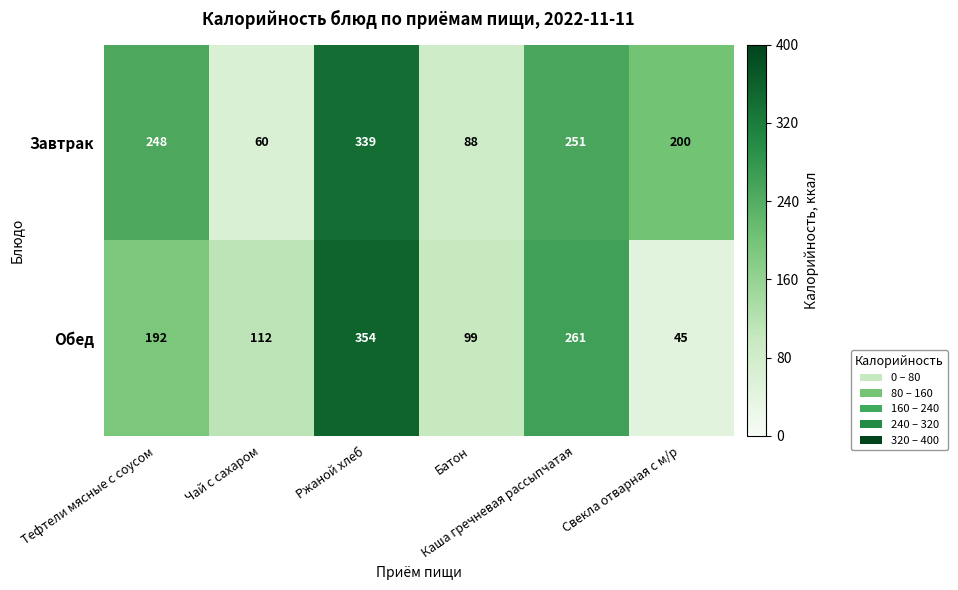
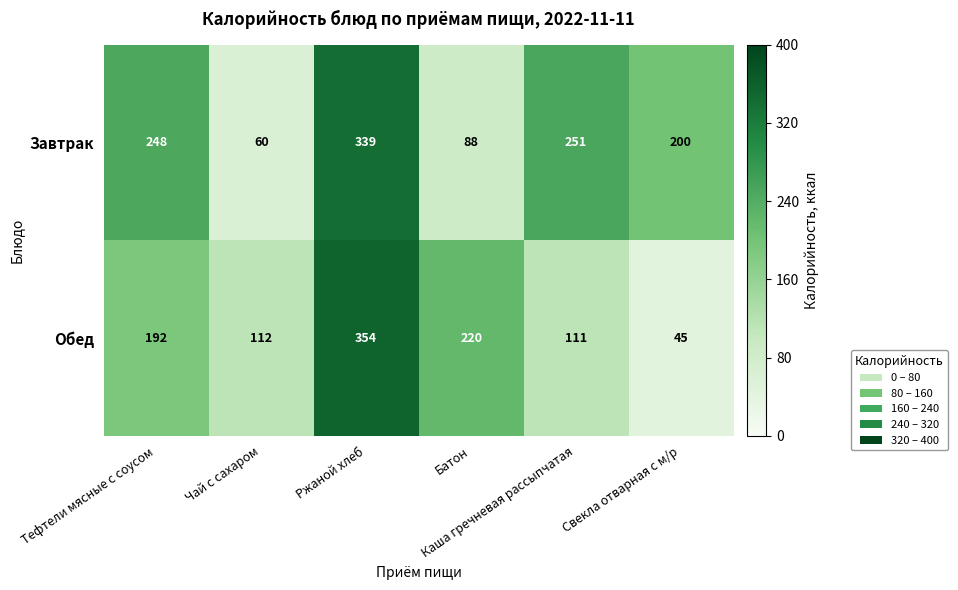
Обед, Батон: 99 -> 220
Обед, Каша гречневая рассыпчатая: 261 -> 111
